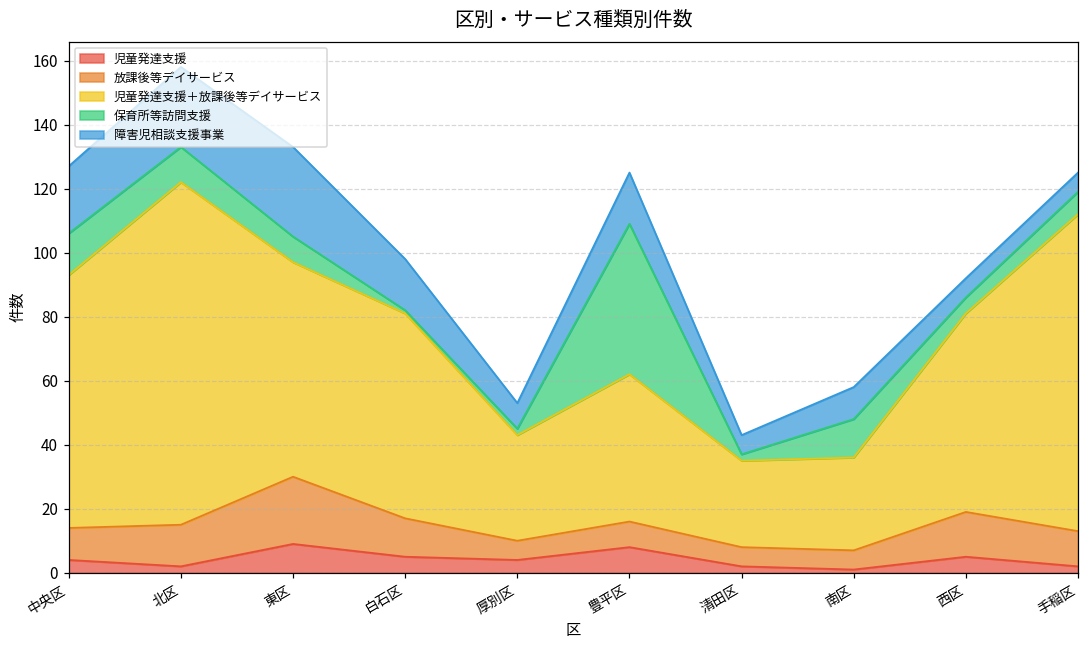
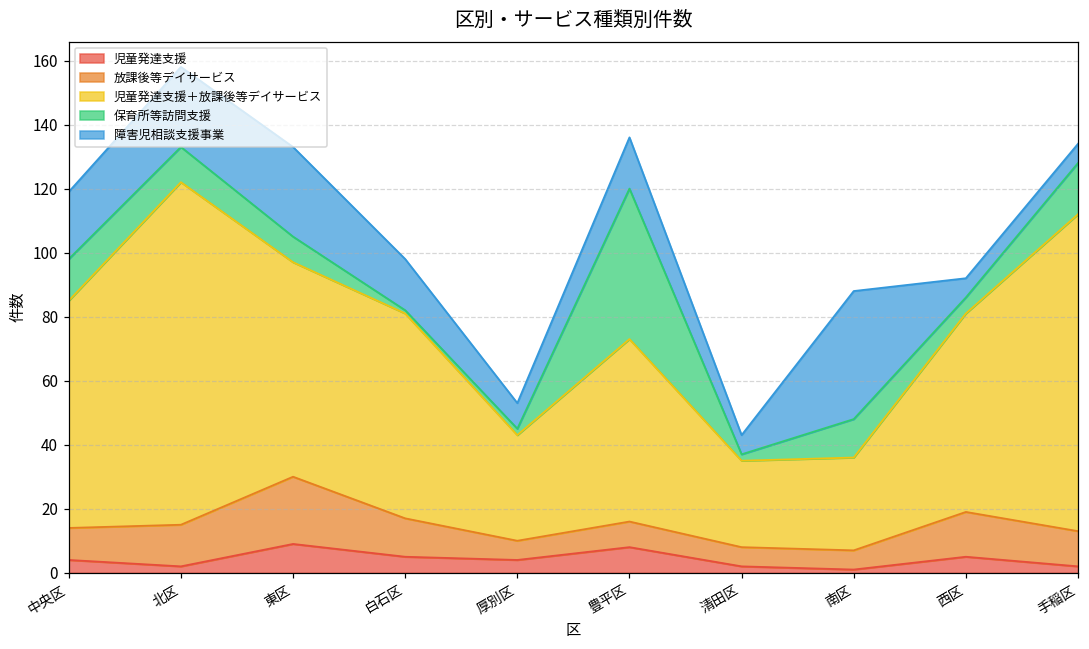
児童発達支援＋放課後等デイサービス, 中央区: 79 -> 71
児童発達支援＋放課後等デイサービス, 豊平区: 46 -> 57
障害児相談支援事業, 南区: 10 -> 40
保育所等訪問支援, 手稲区: 7 -> 16
